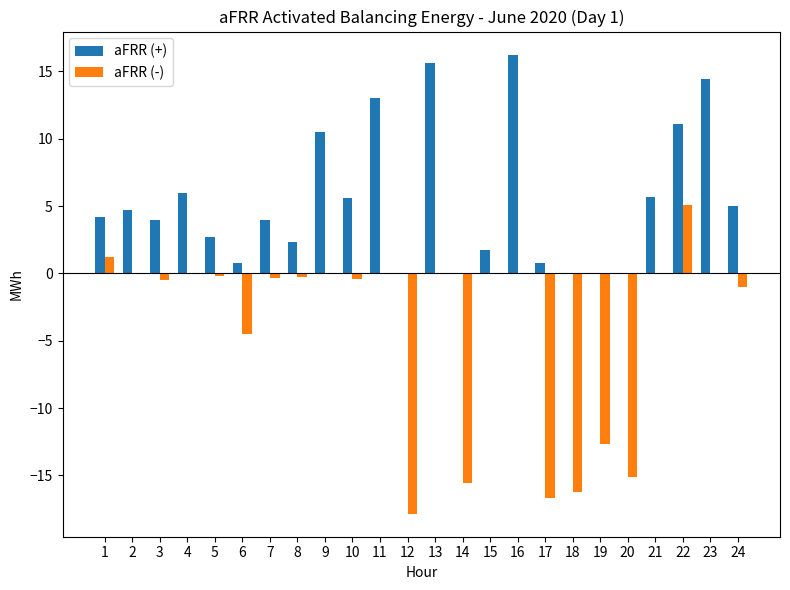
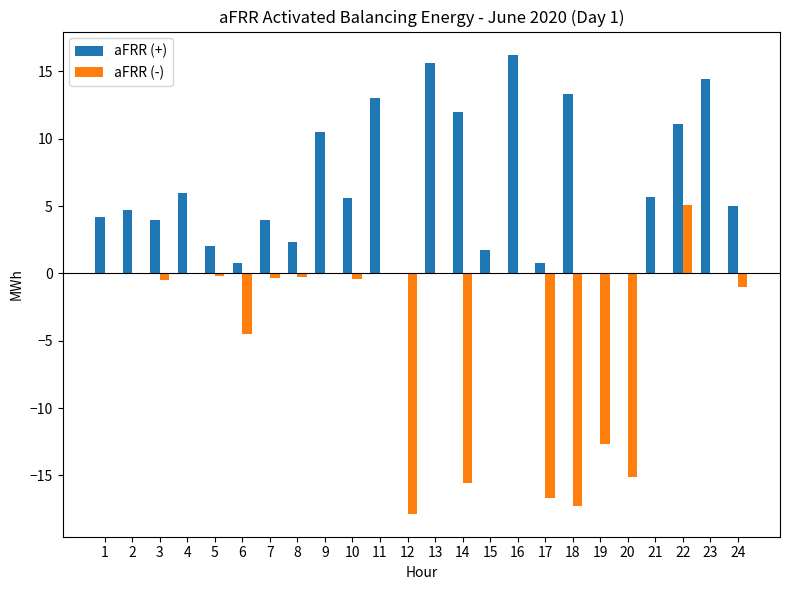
aFRR (-), 1: 1.2 -> 0.0
aFRR (+), 5: 2.7 -> 2.1
aFRR (+), 14: 0 -> 12
aFRR (+), 18: 0.0 -> 13.3
aFRR (-), 18: -16.3 -> -17.2
